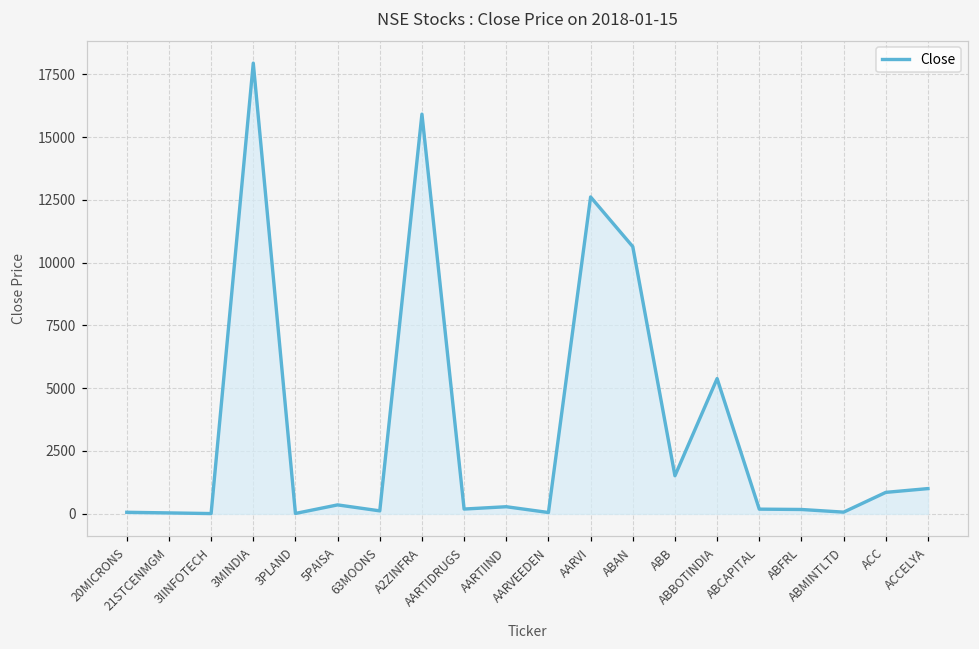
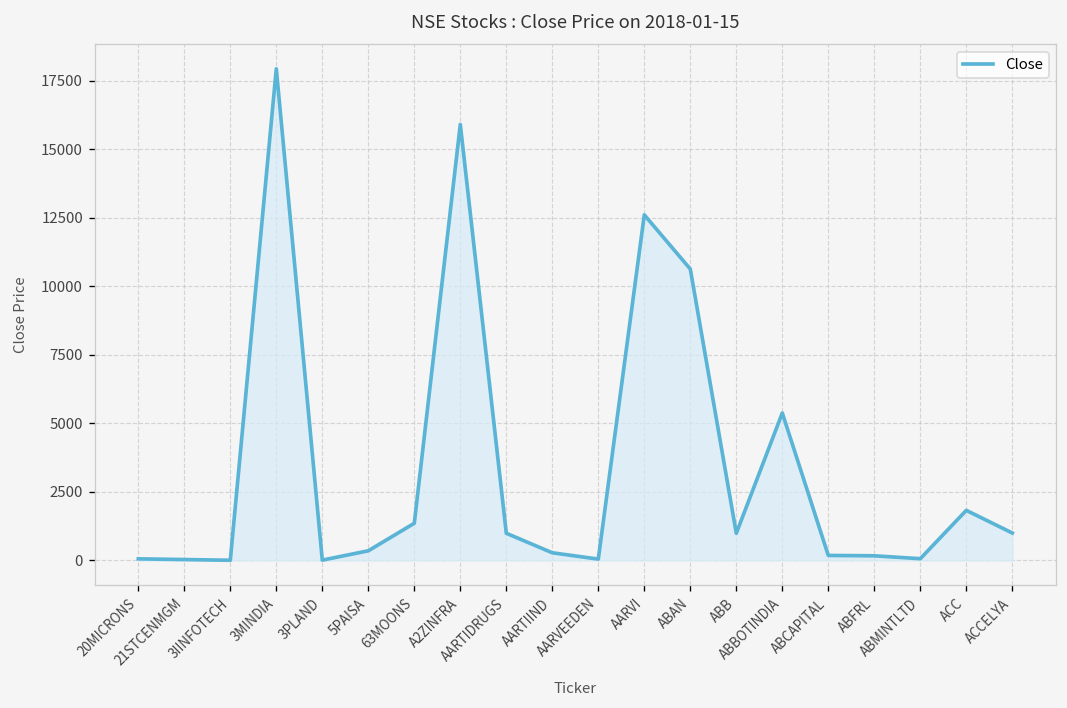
63MOONS: 100 -> 1400
AARTIDRUGS: 200 -> 1000
ABB: 1500 -> 1000
ACC: 900 -> 1800
